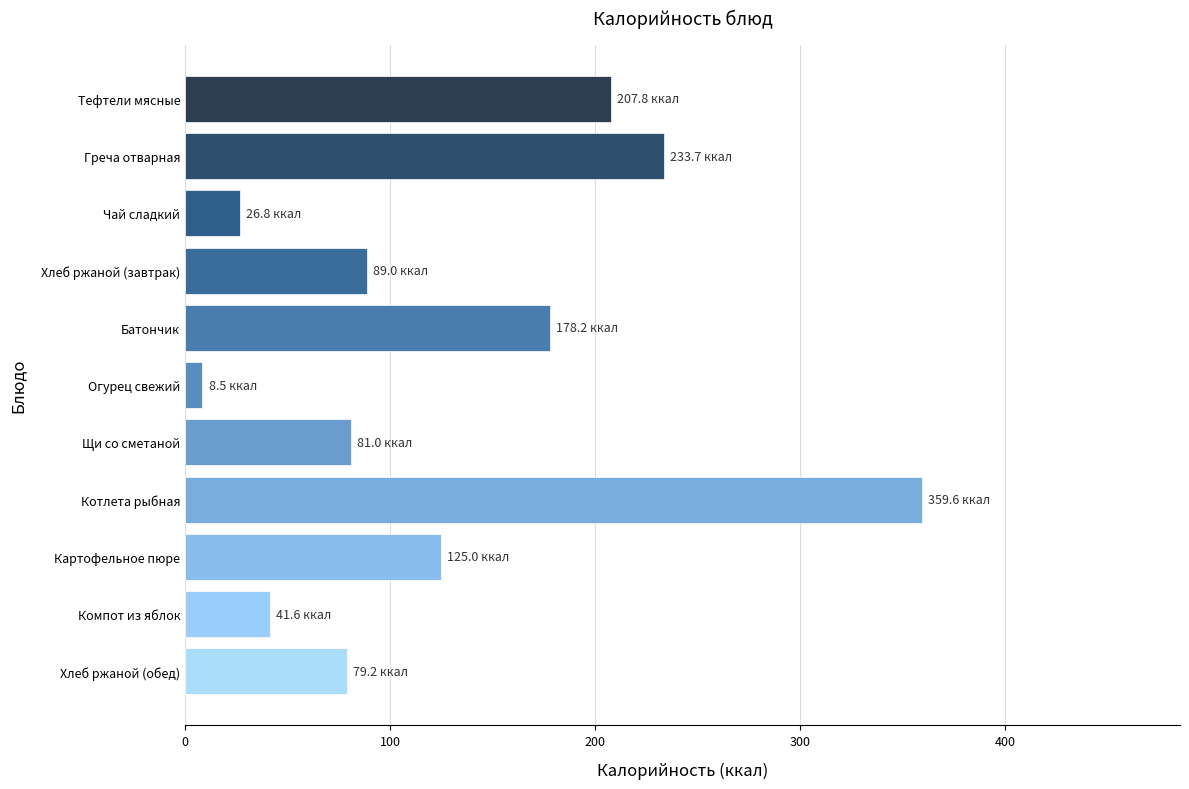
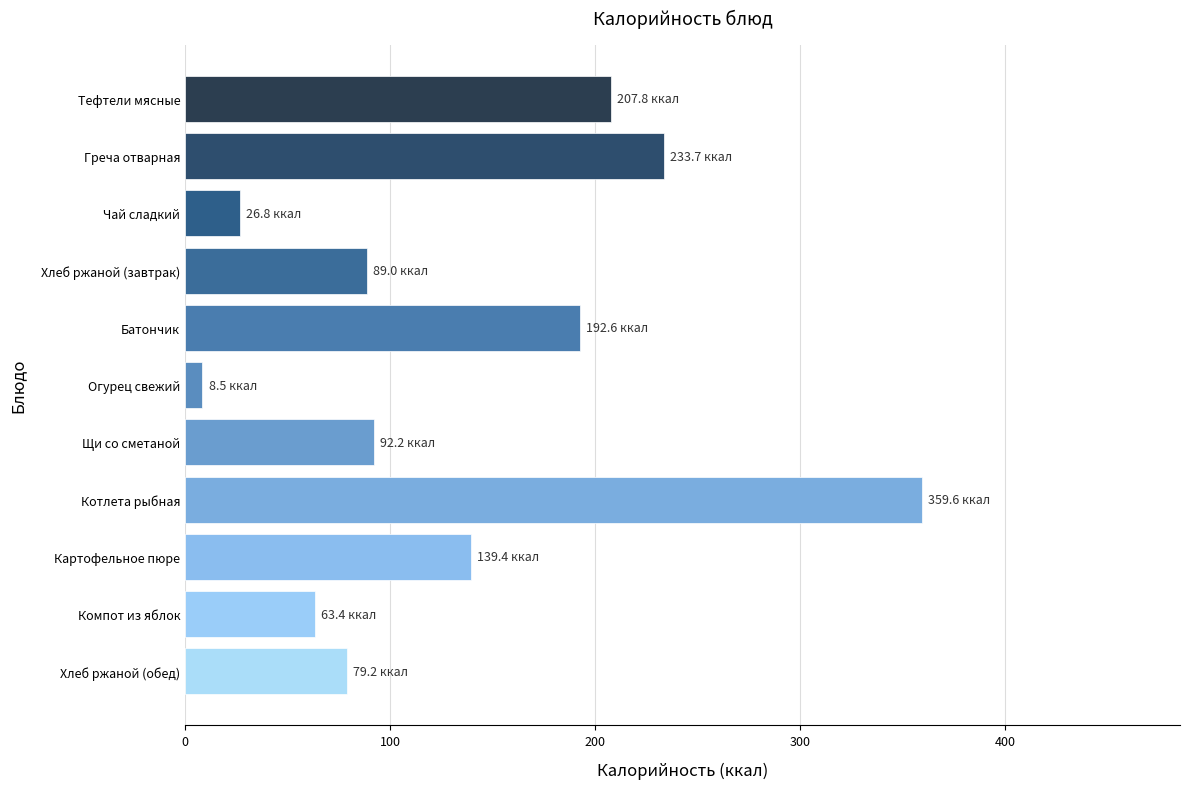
Батончик: 178.2 -> 192.6
Щи со сметаной: 81.0 -> 92.2
Картофельное пюре: 125.0 -> 139.4
Компот из яблок: 41.6 -> 63.4
